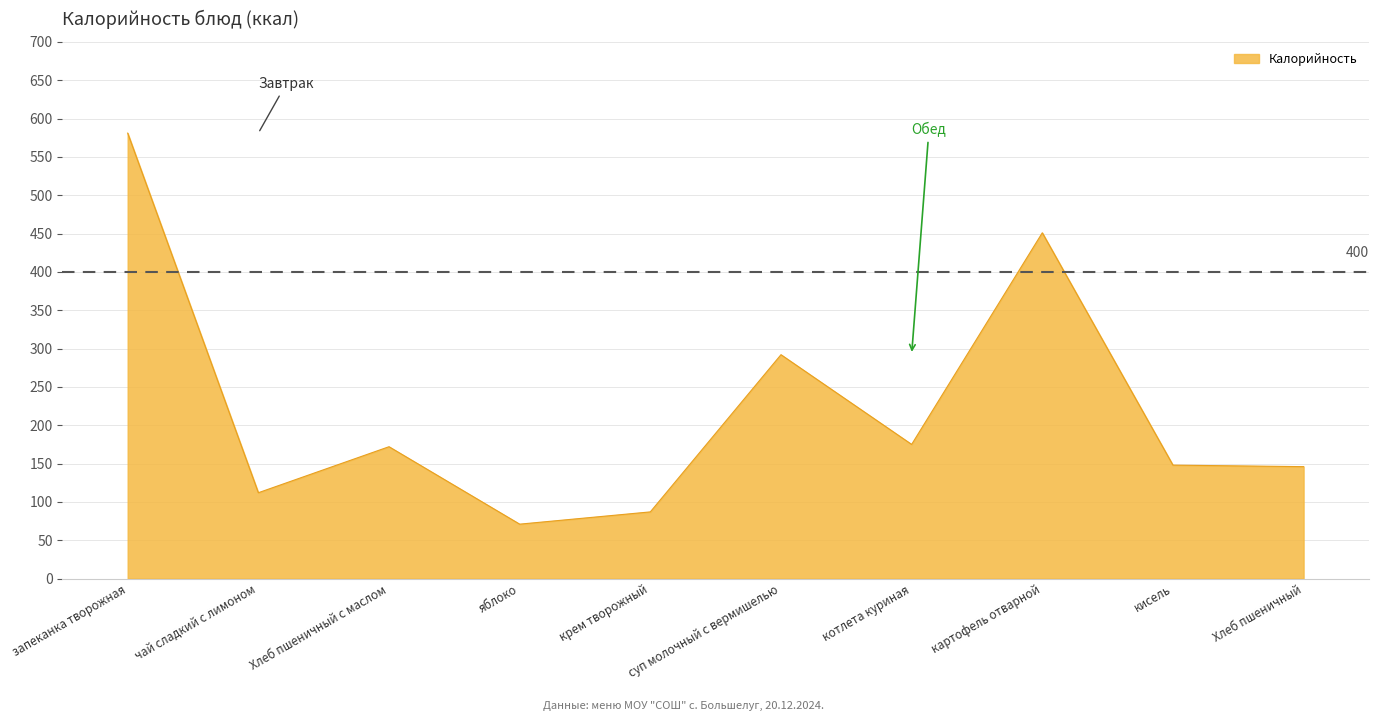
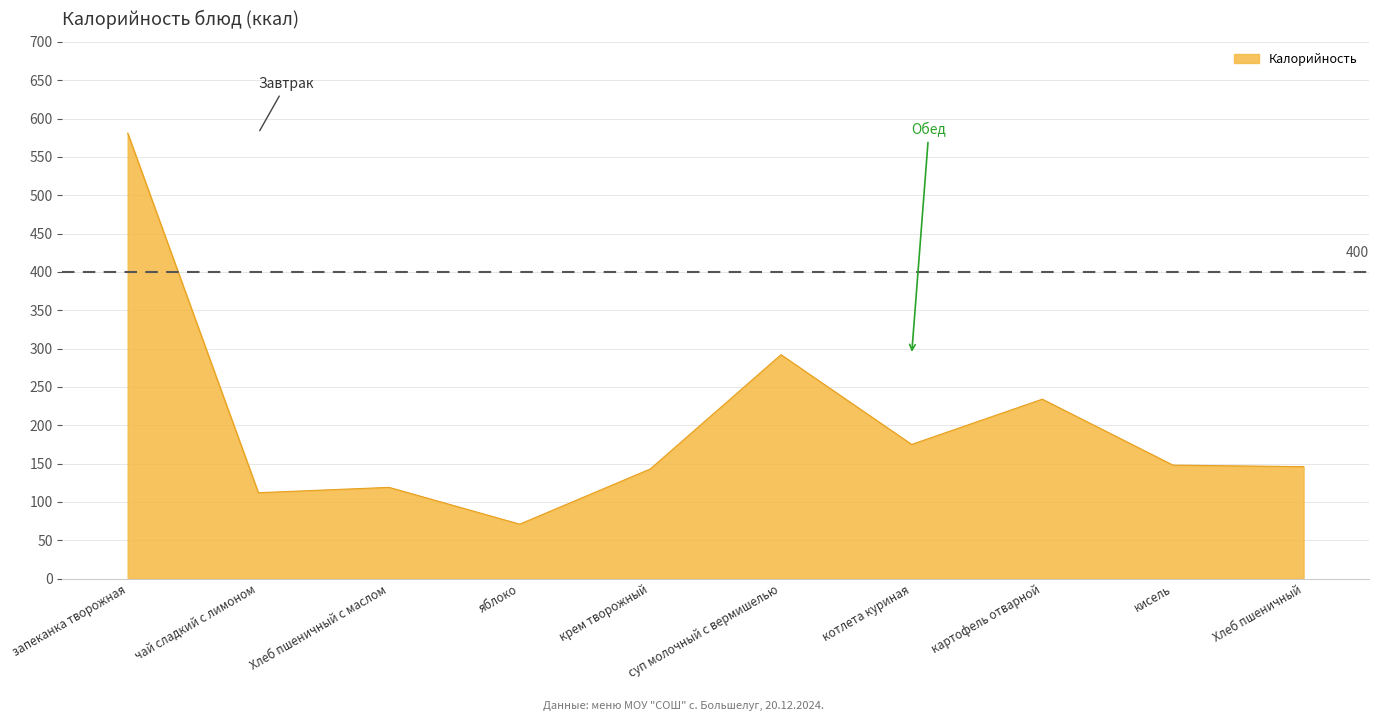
Хлеб пшеничный с маслом: 170 -> 120
крем творожный: 90 -> 140
картофель отварной: 450 -> 230
